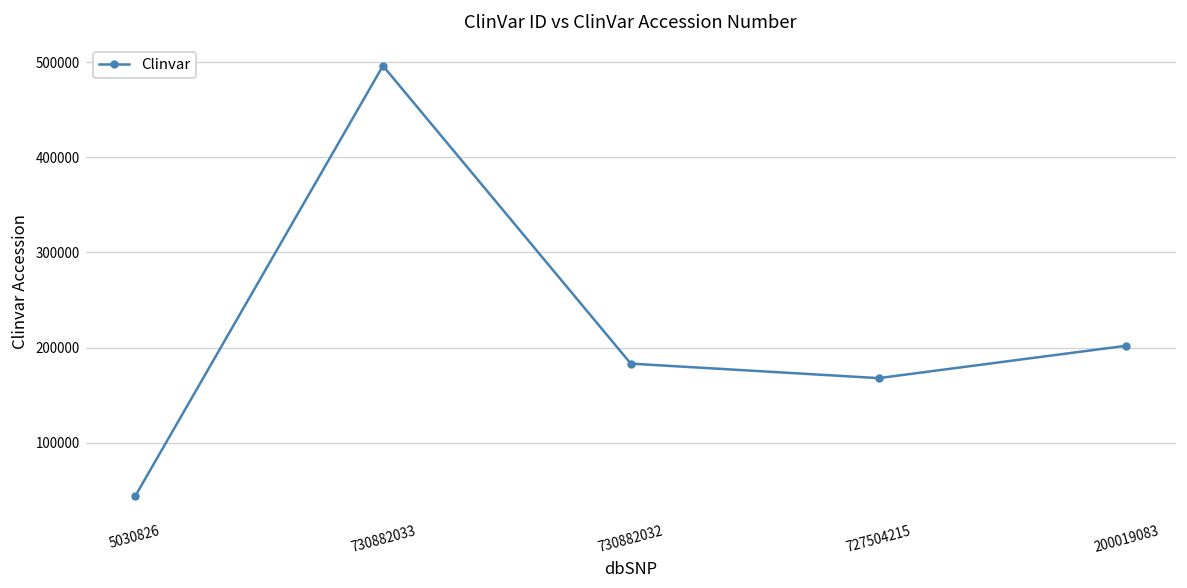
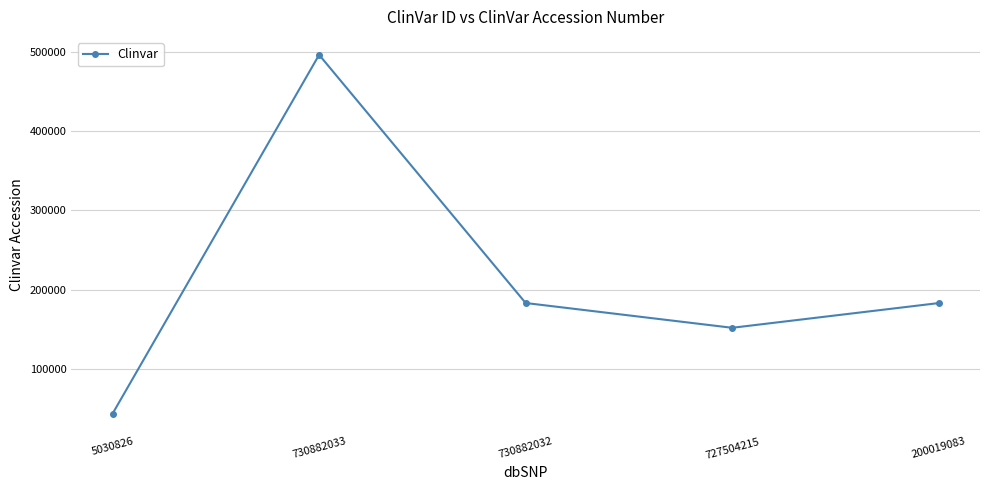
727504215: 170000 -> 150000
200019083: 200000 -> 180000
